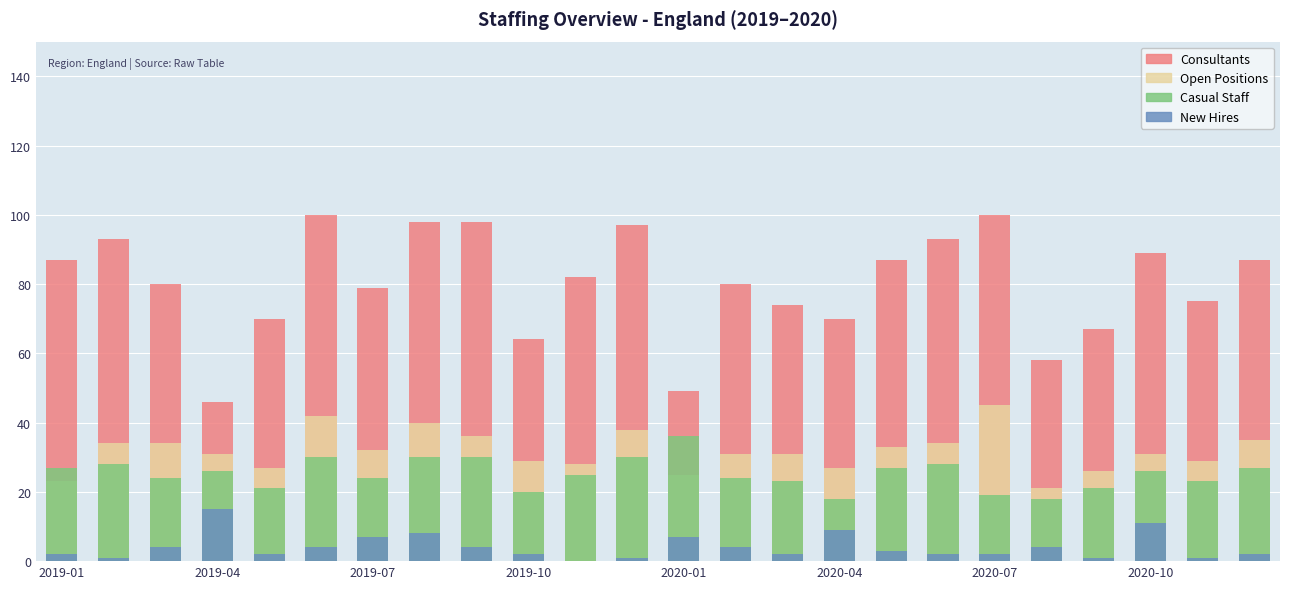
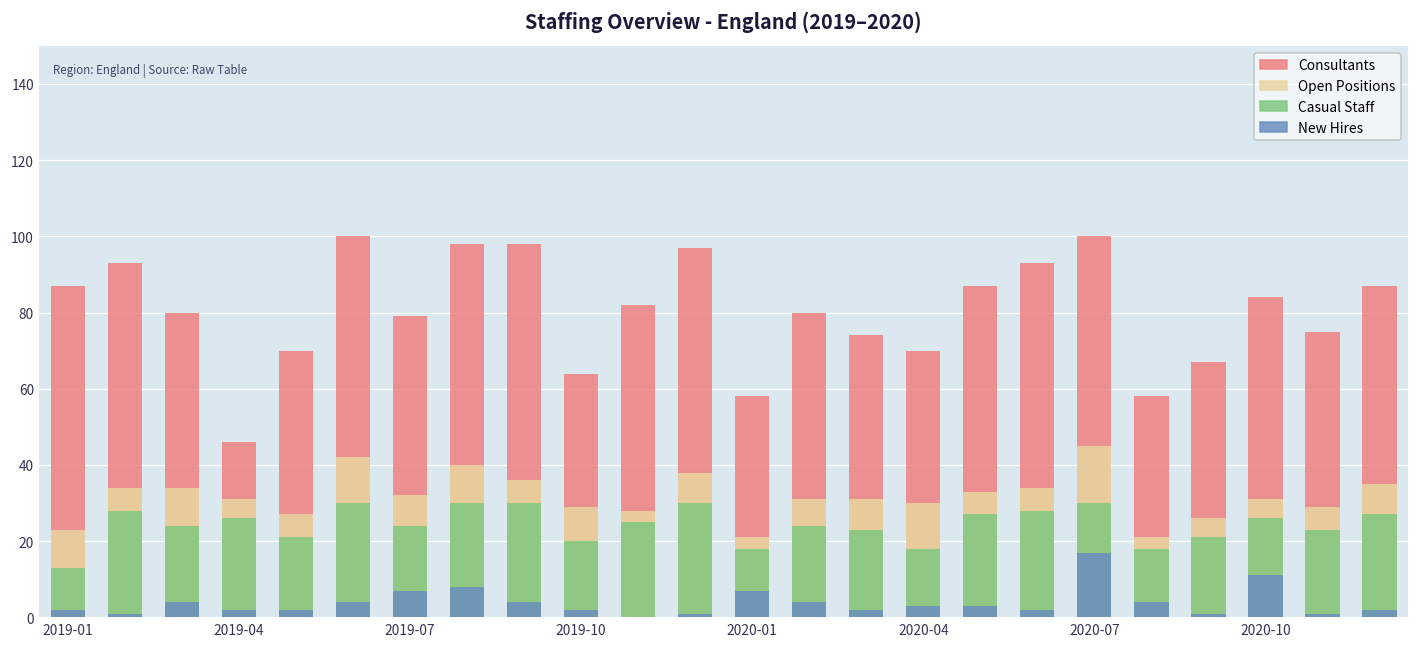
Casual Staff, 2019-01: 27 -> 13
New Hires, 2019-04: 15 -> 2
Consultants, 2020-01: 49 -> 58
Open Positions, 2020-01: 25 -> 21
Casual Staff, 2020-01: 36 -> 18
Open Positions, 2020-04: 27 -> 30
New Hires, 2020-04: 9 -> 3
Casual Staff, 2020-07: 19 -> 30
New Hires, 2020-07: 2 -> 17
Consultants, 2020-10: 89 -> 84
